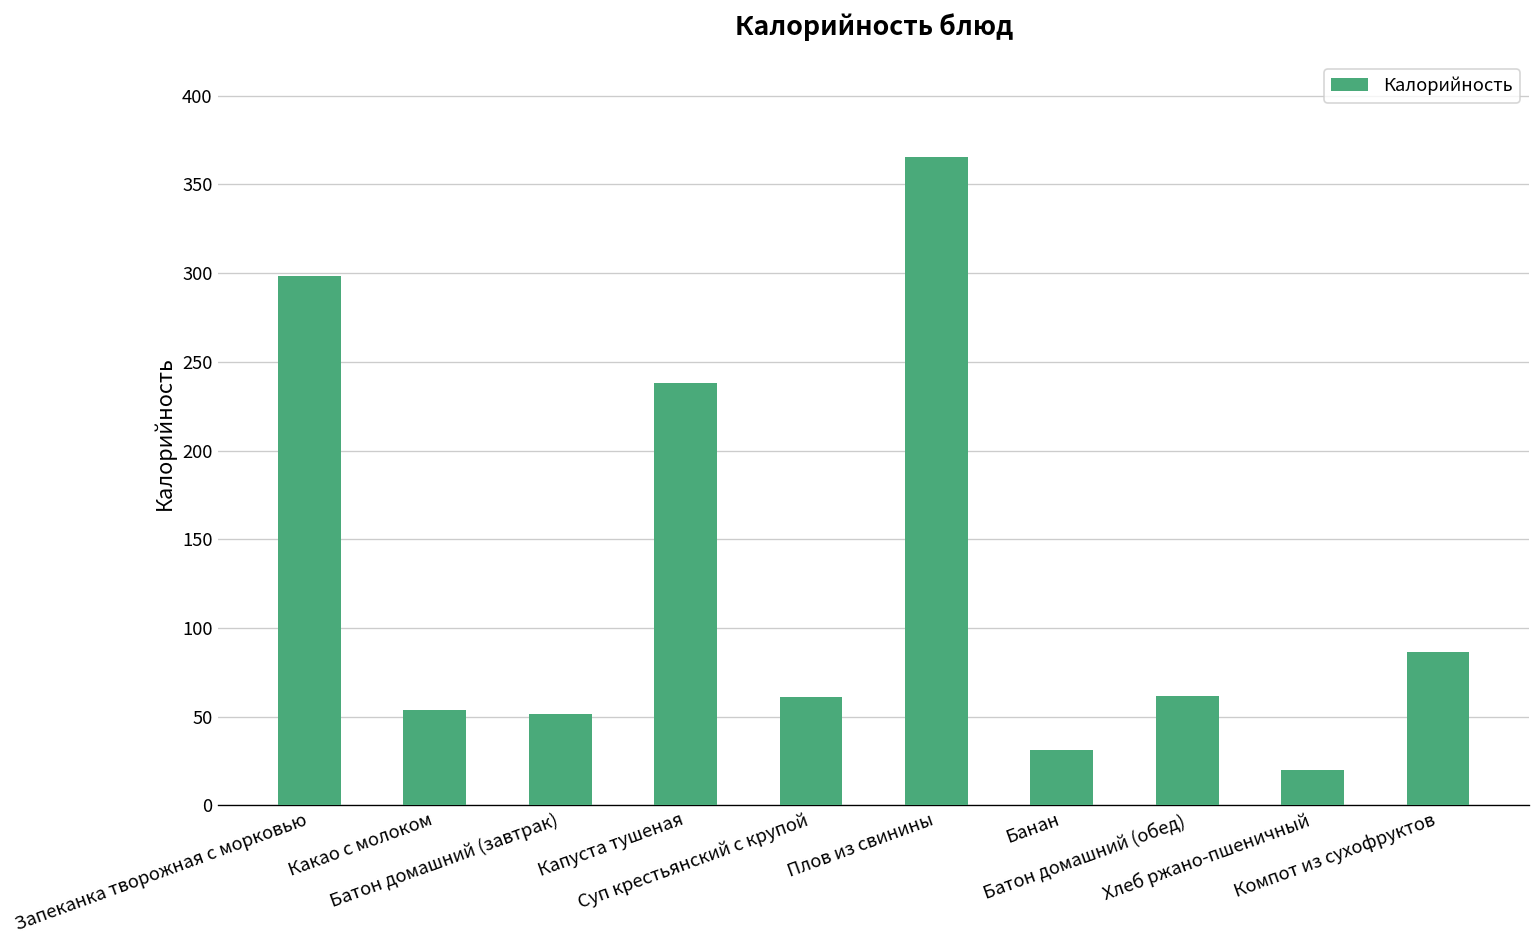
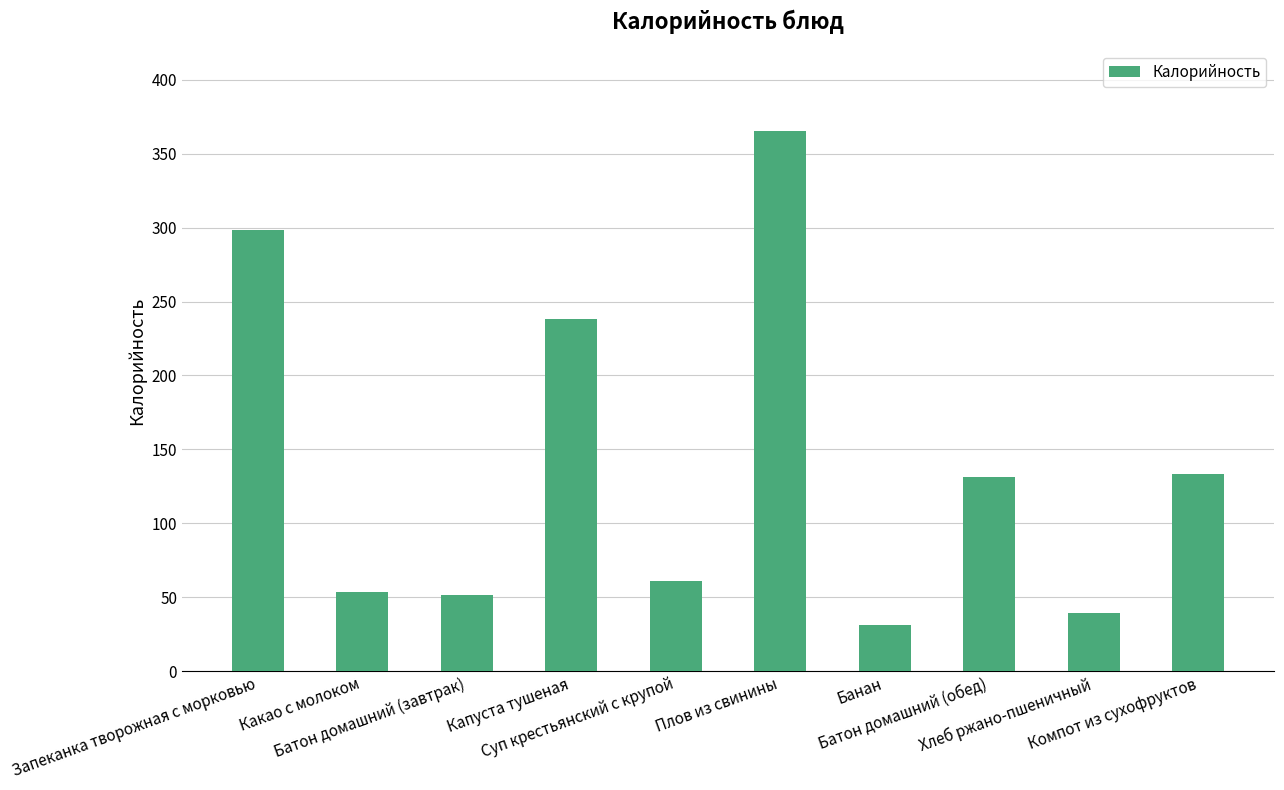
Батон домашний (обед): 61 -> 131
Хлеб ржано-пшеничный: 20 -> 40
Компот из сухофруктов: 87 -> 133
